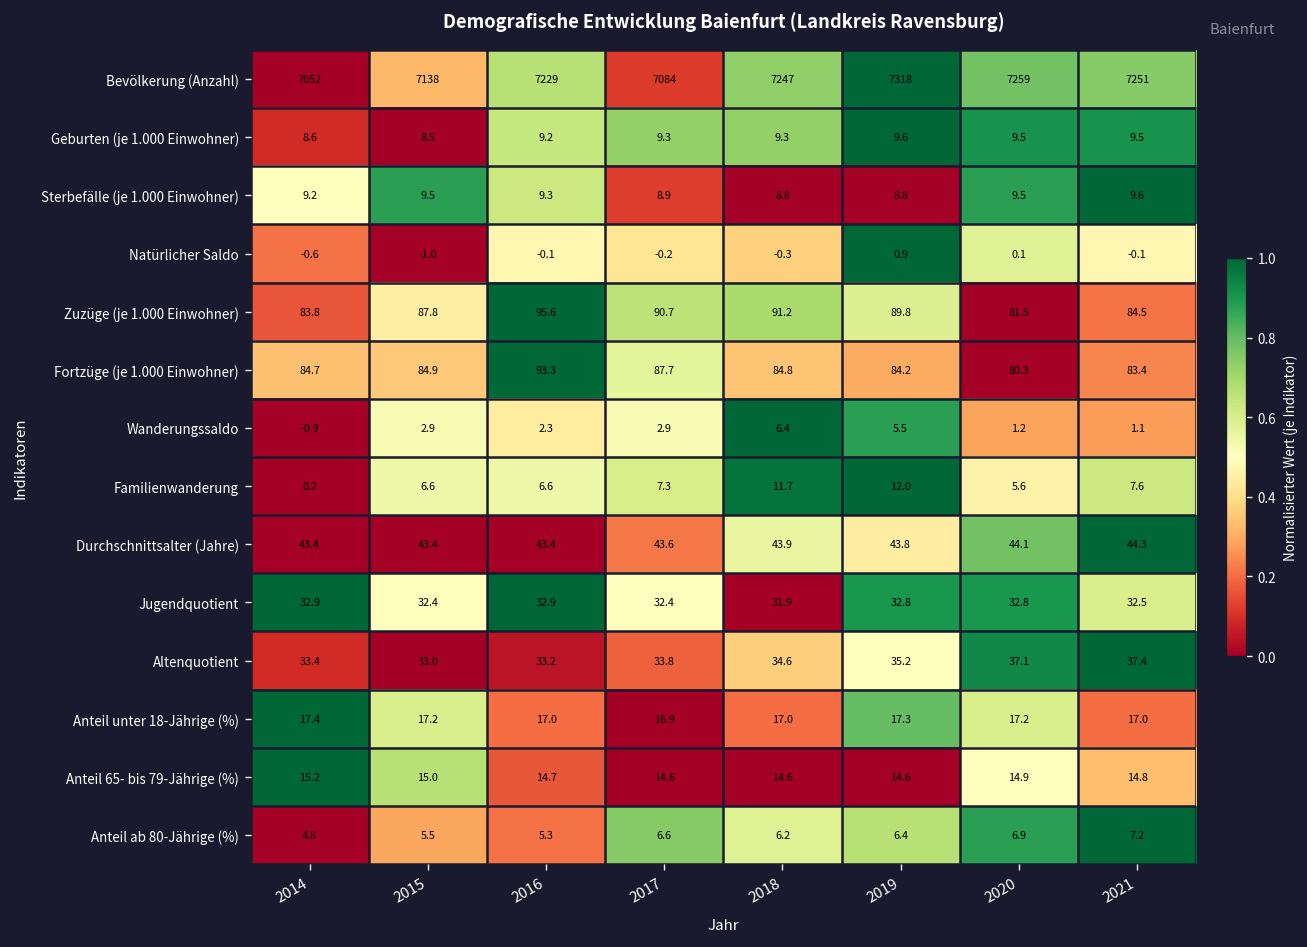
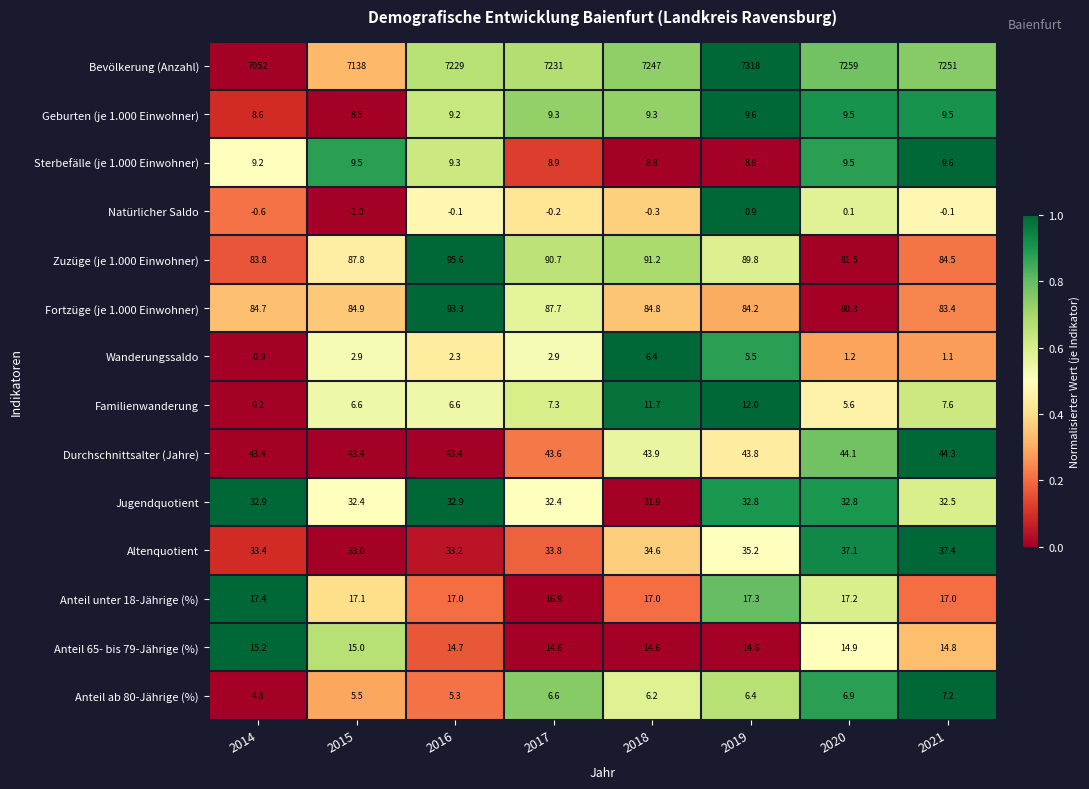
Bevölkerung (Anzahl), 2017: 7084 -> 7231
Anteil unter 18-Jährige (%), 2015: 17.2 -> 17.1
